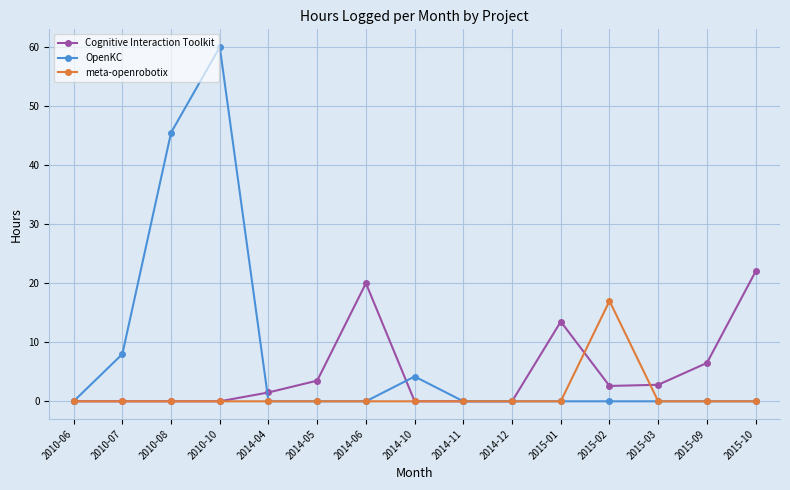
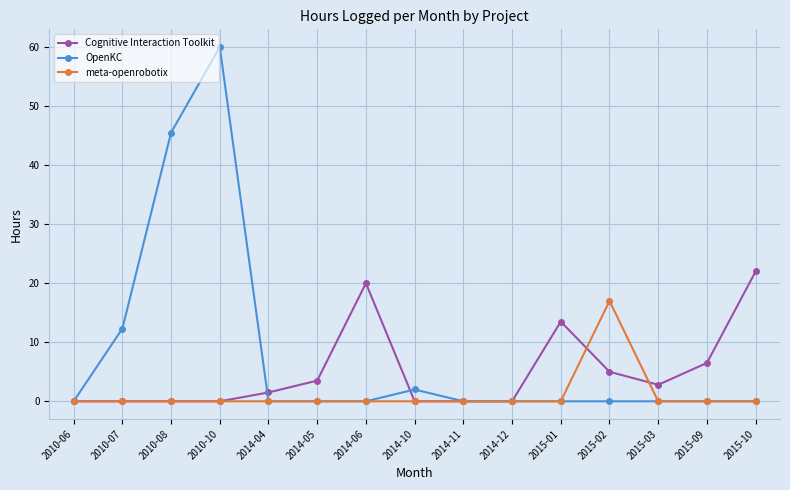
OpenKC, 2010-07: 8 -> 12
OpenKC, 2014-10: 4 -> 2
Cognitive Interaction Toolkit, 2015-02: 3 -> 5
